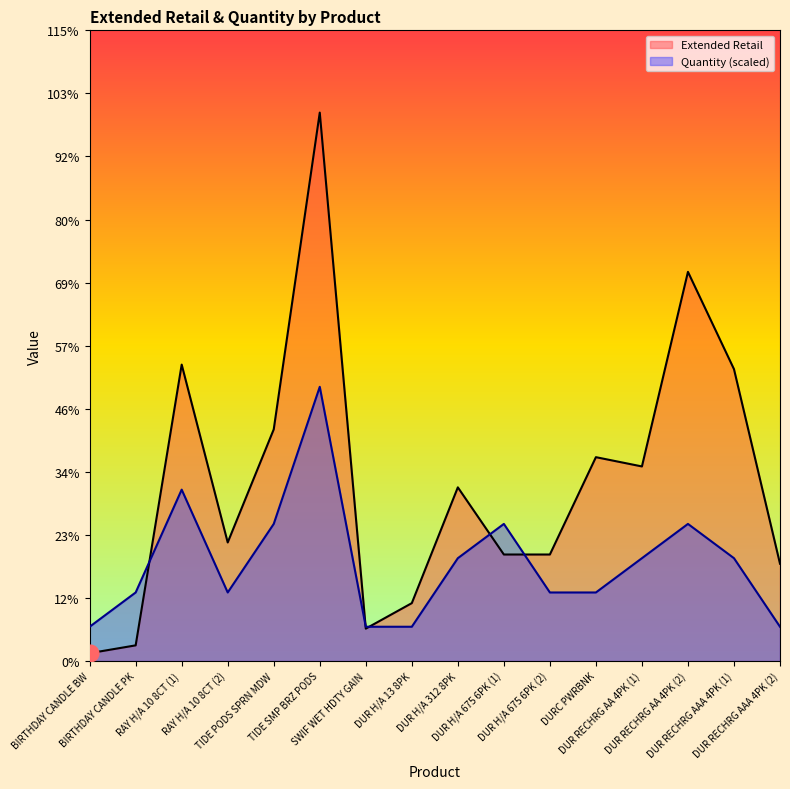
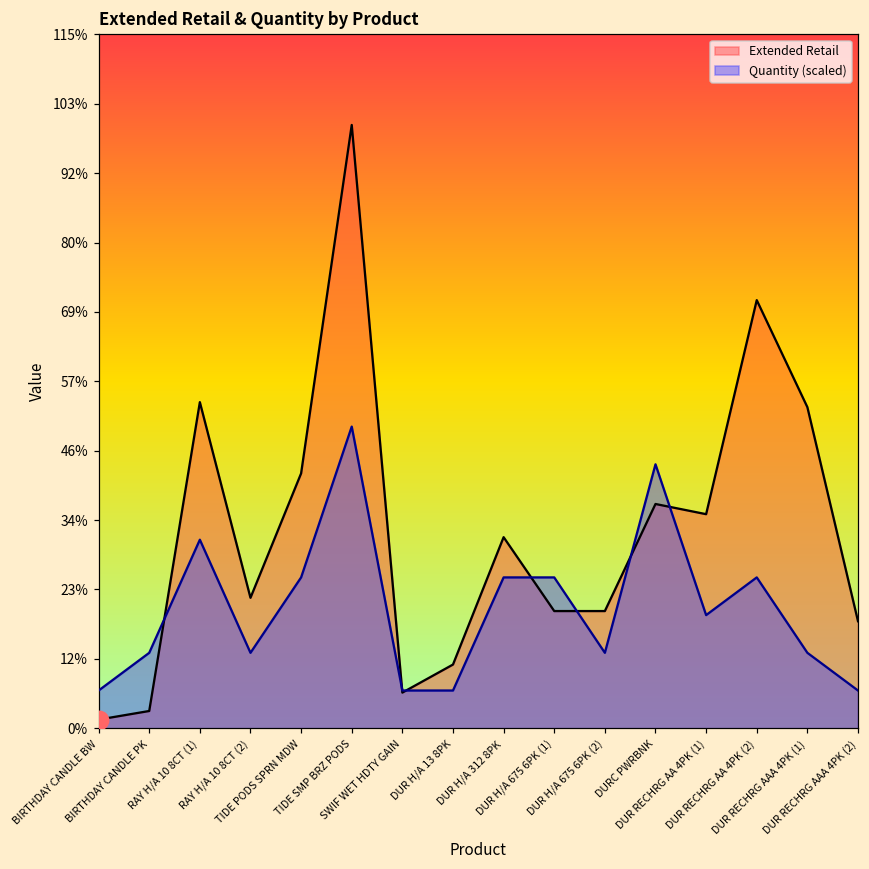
Quantity (scaled), DUR H/A 312 8PK: 19% -> 25%
Quantity (scaled), DURC PWRBNK: 13% -> 44%
Quantity (scaled), DUR RECHRG AAA 4PK (1): 19% -> 13%
